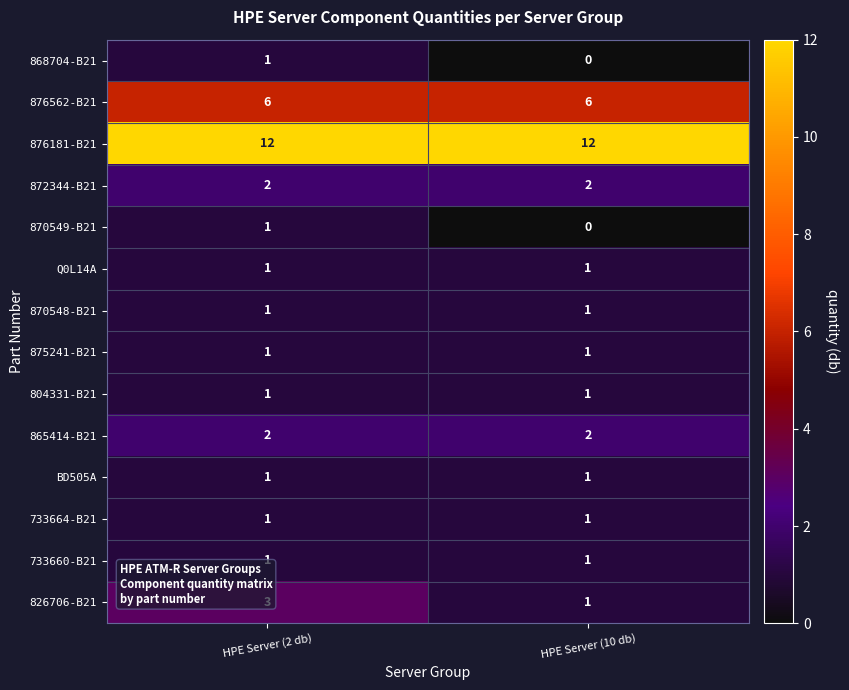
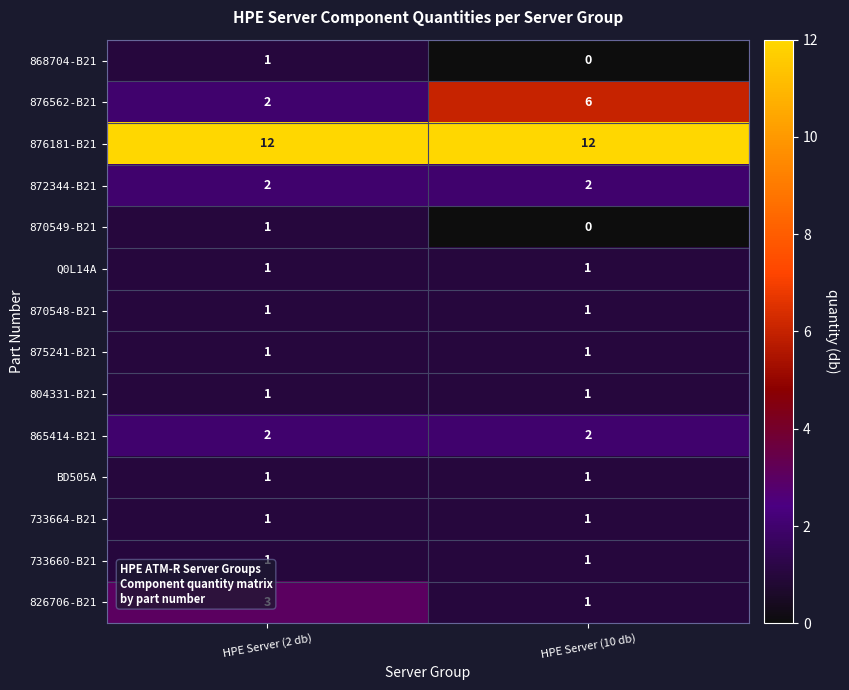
876562-B21, HPE Server (2 db): 6 -> 2
